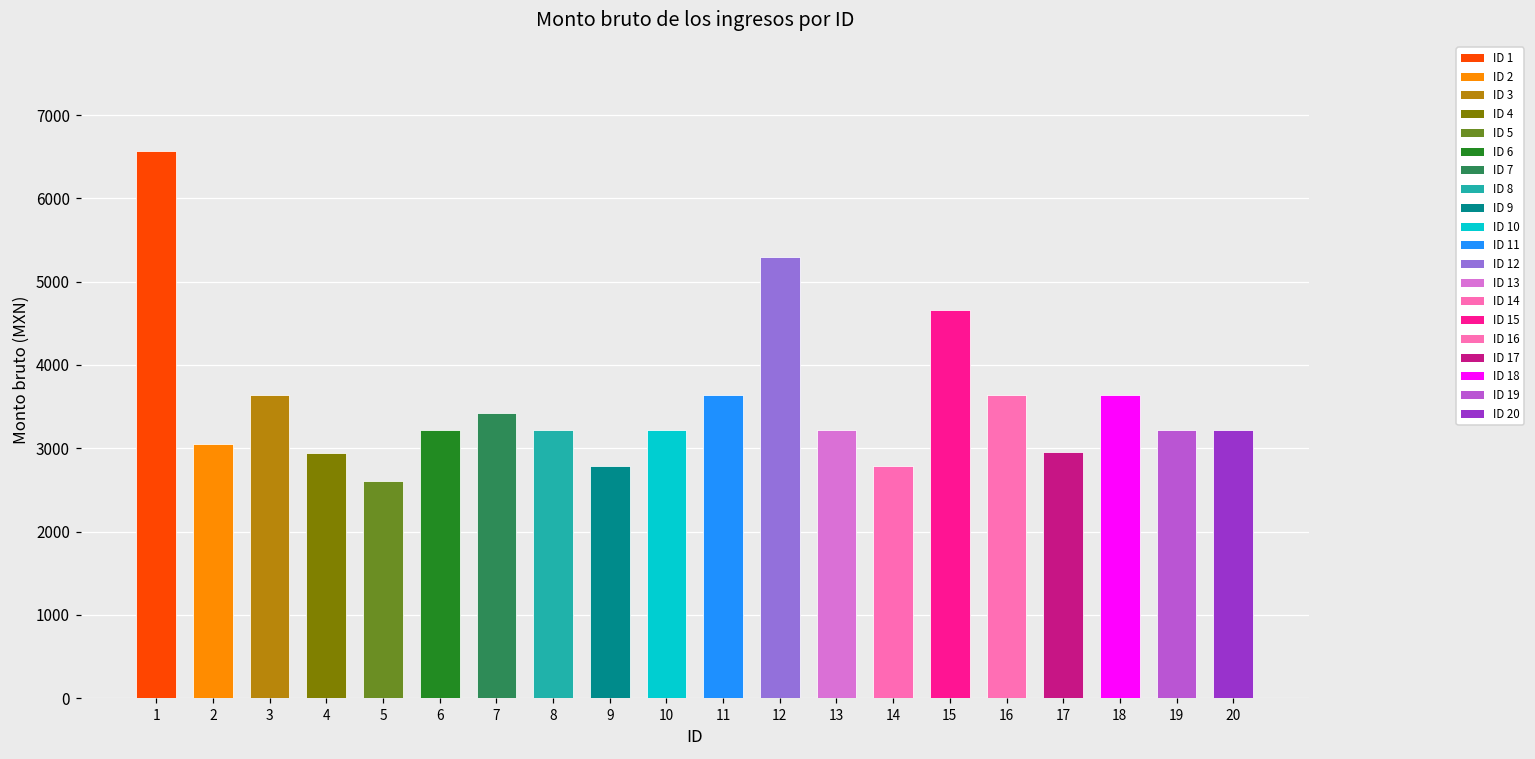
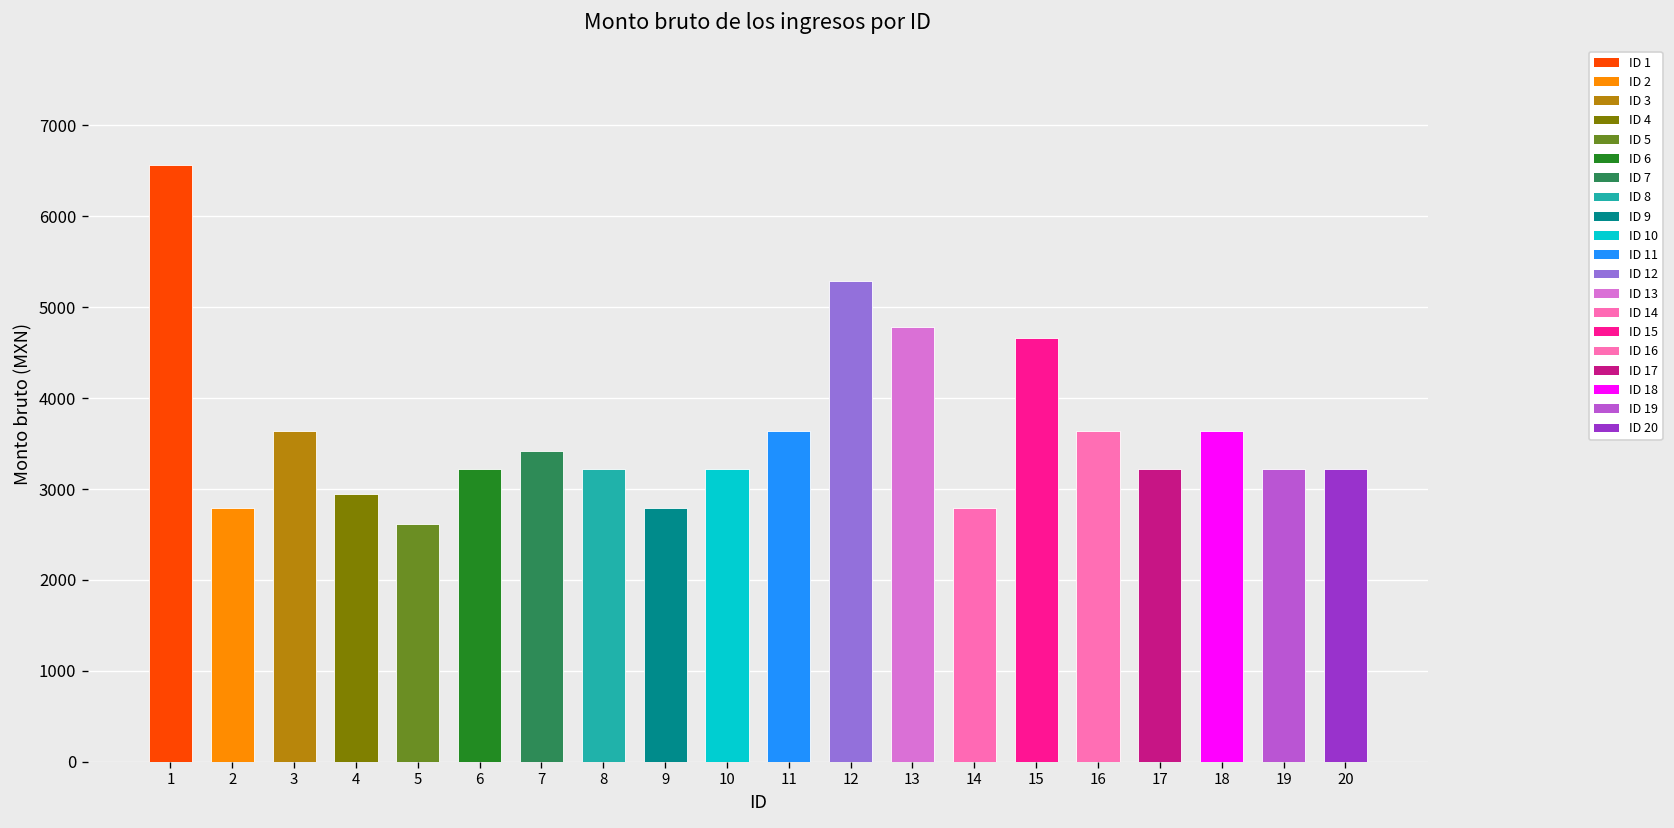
2: 3100 -> 2800
13: 3200 -> 4800
17: 3000 -> 3200
